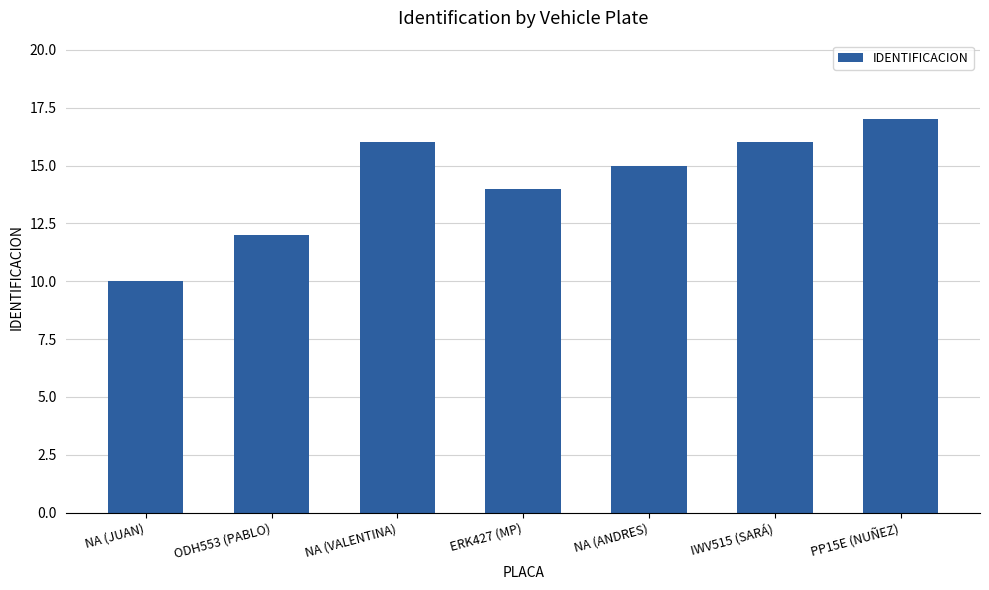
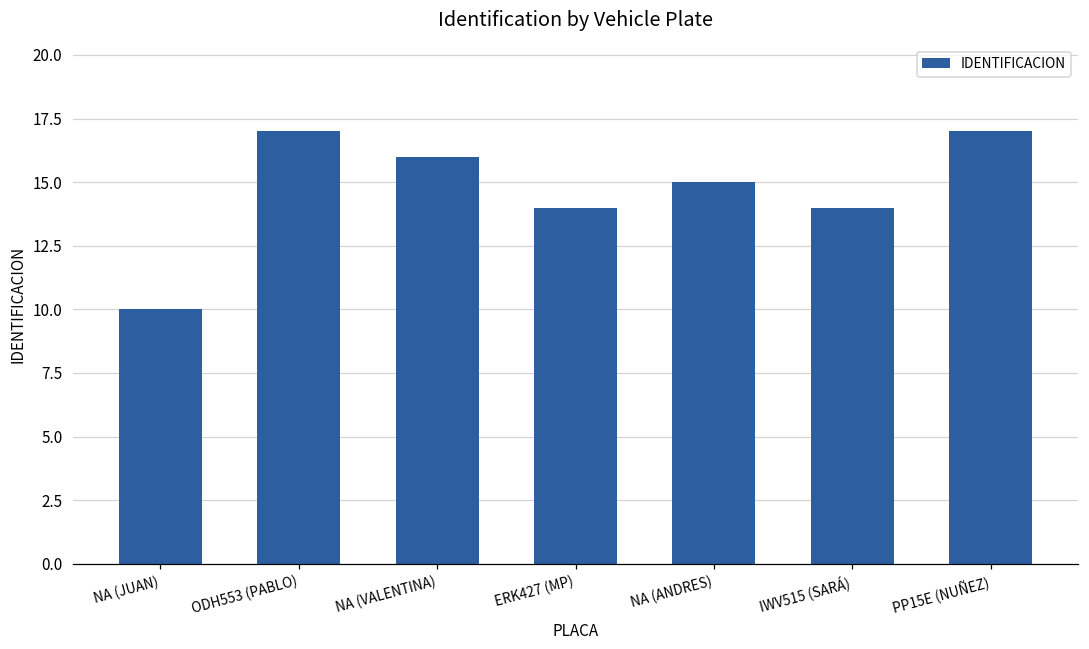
ODH553 (PABLO): 12 -> 17
IWV515 (SARÁ): 16 -> 14
